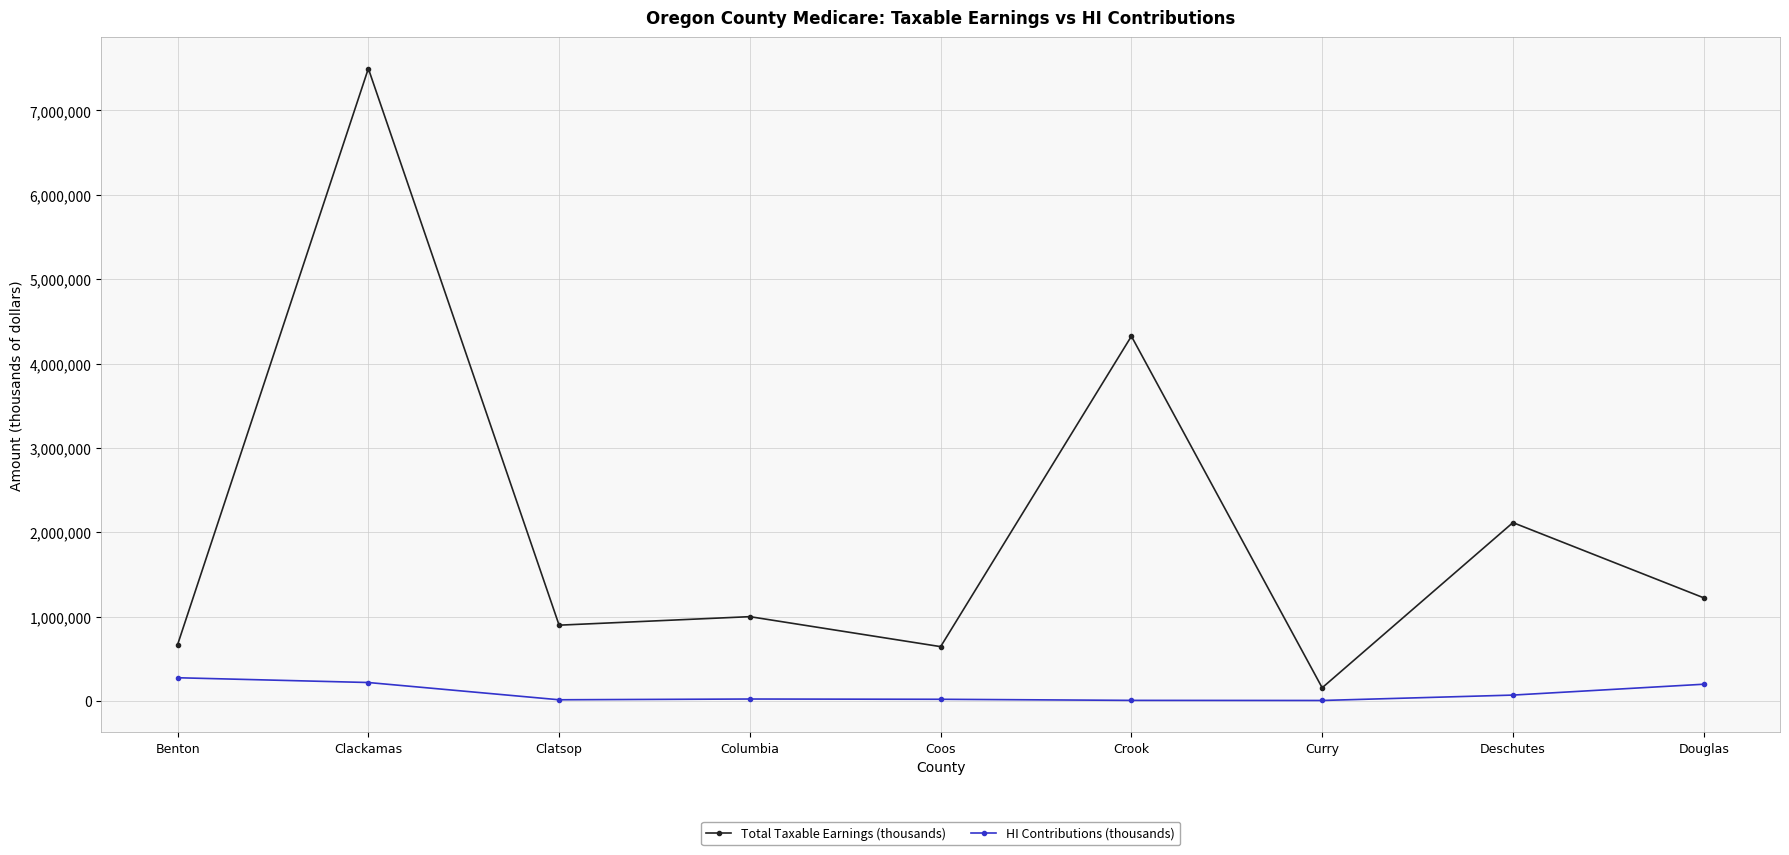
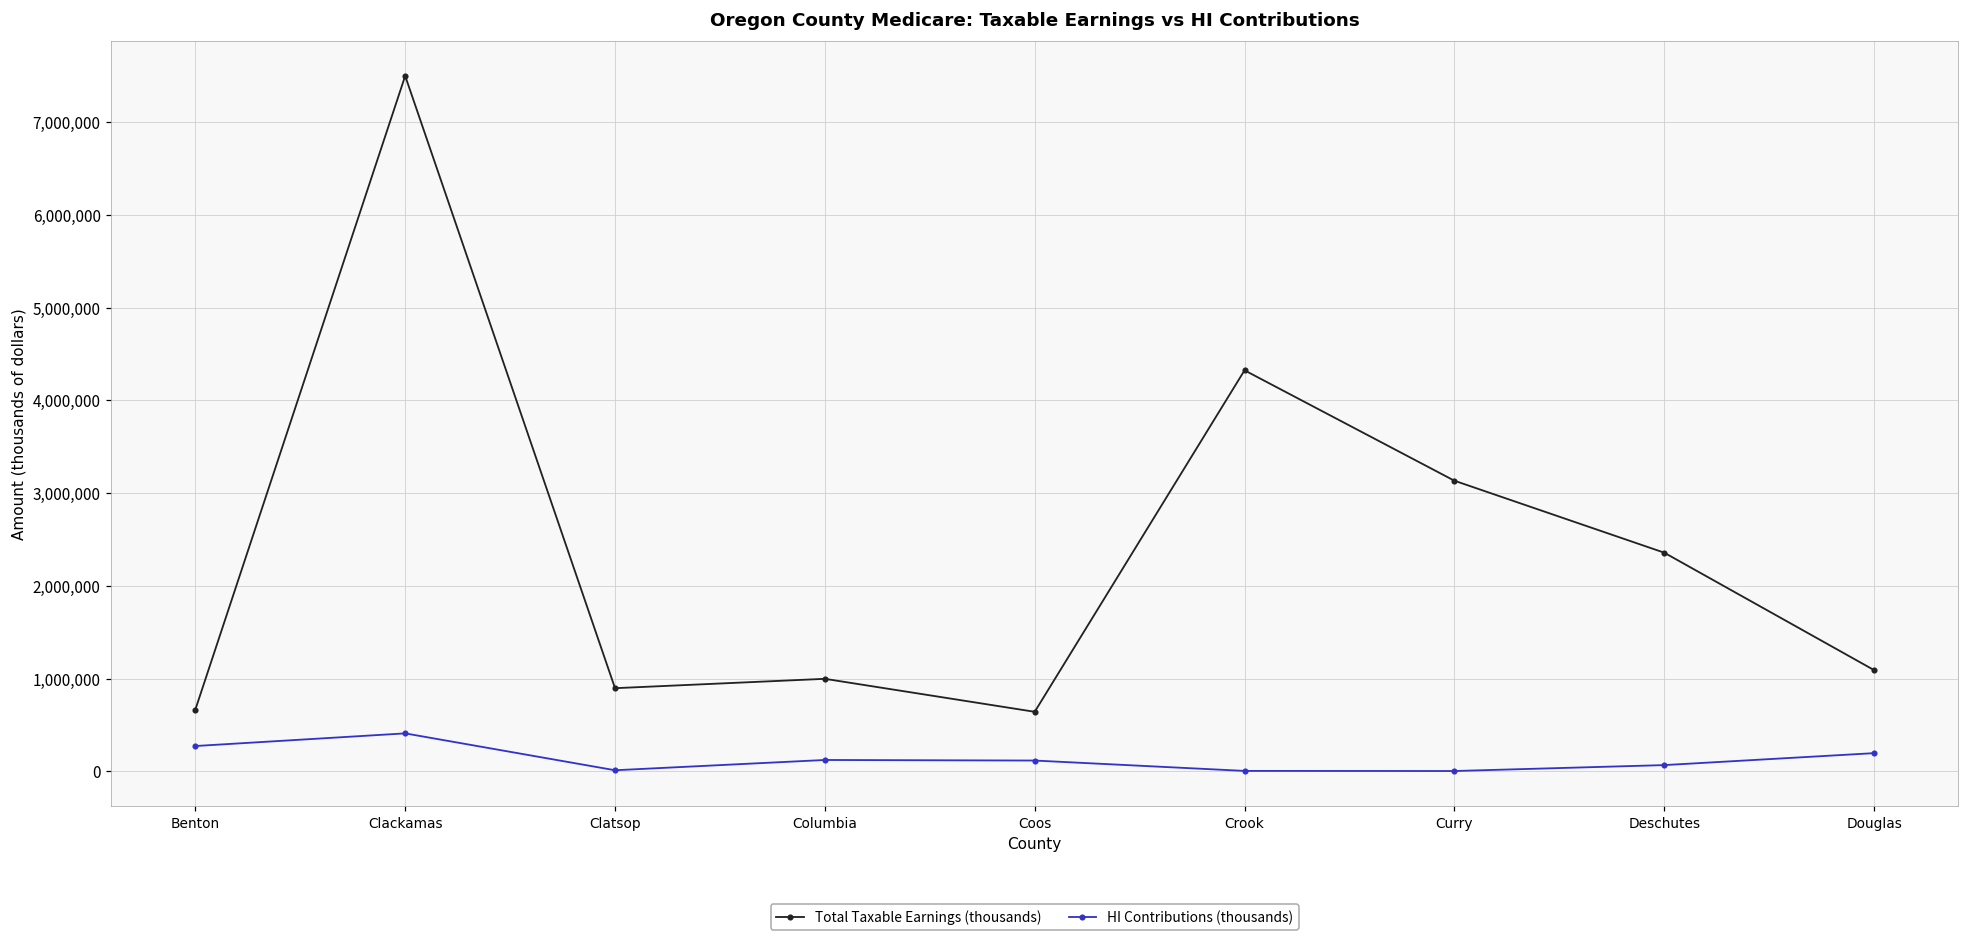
HI Contributions (thousands), Clackamas: 200,000 -> 400,000
HI Contributions (thousands), Columbia: 0 -> 100,000
HI Contributions (thousands), Coos: 0 -> 100,000
Total Taxable Earnings (thousands), Curry: 200,000 -> 3,100,000
Total Taxable Earnings (thousands), Deschutes: 2,100,000 -> 2,400,000
Total Taxable Earnings (thousands), Douglas: 1,200,000 -> 1,100,000
